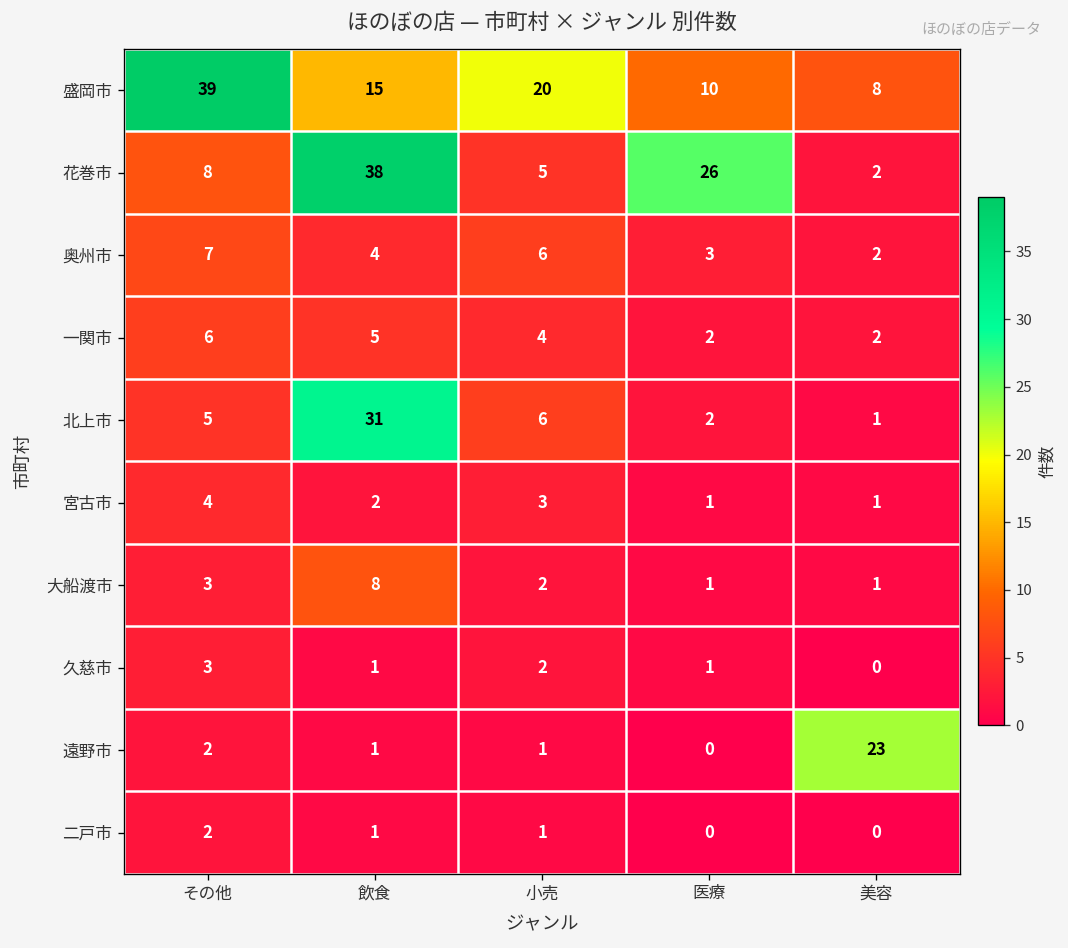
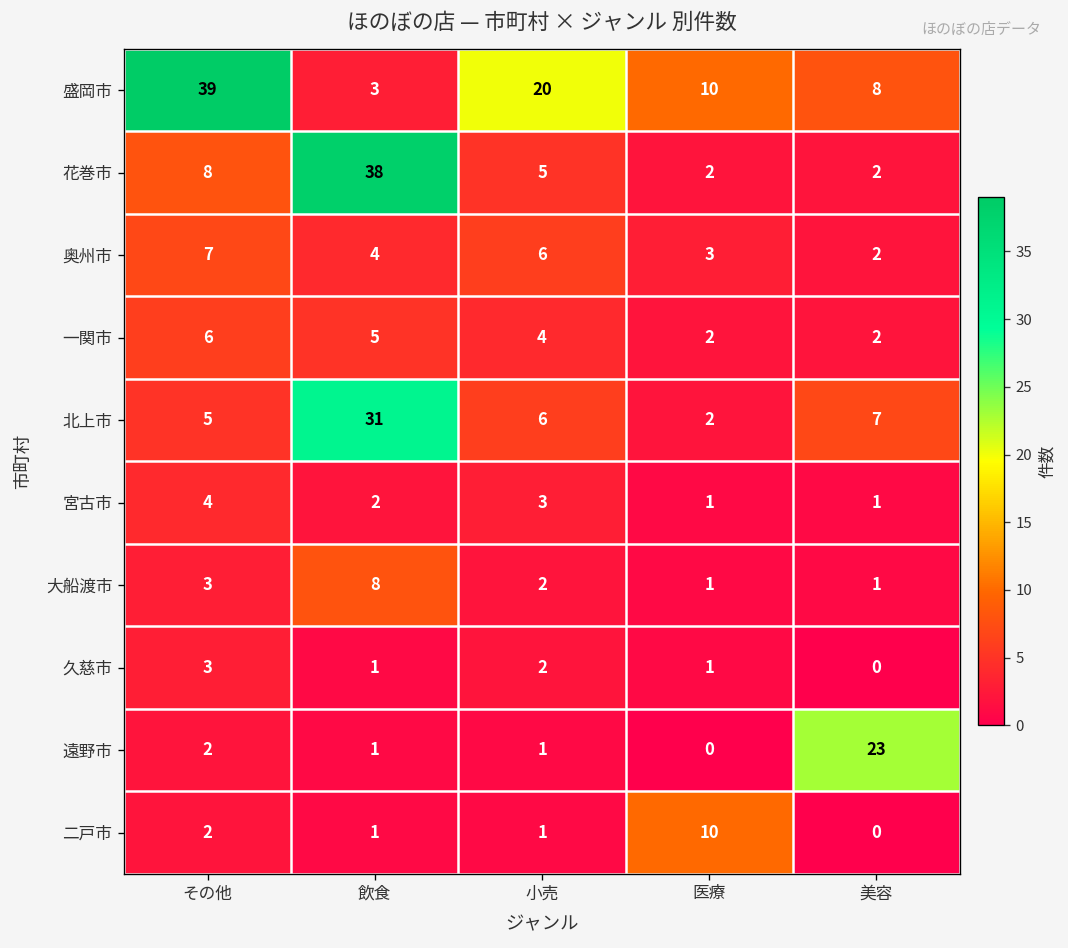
盛岡市, 飲食: 15 -> 3
花巻市, 医療: 26 -> 2
北上市, 美容: 1 -> 7
二戸市, 医療: 0 -> 10
